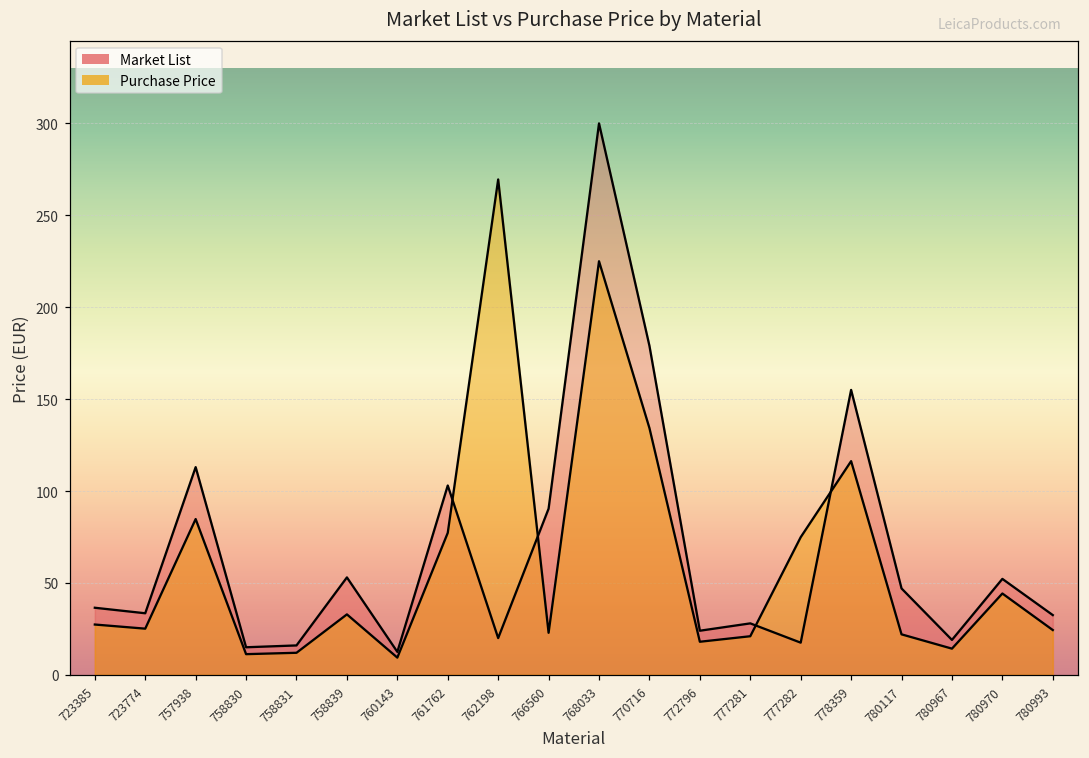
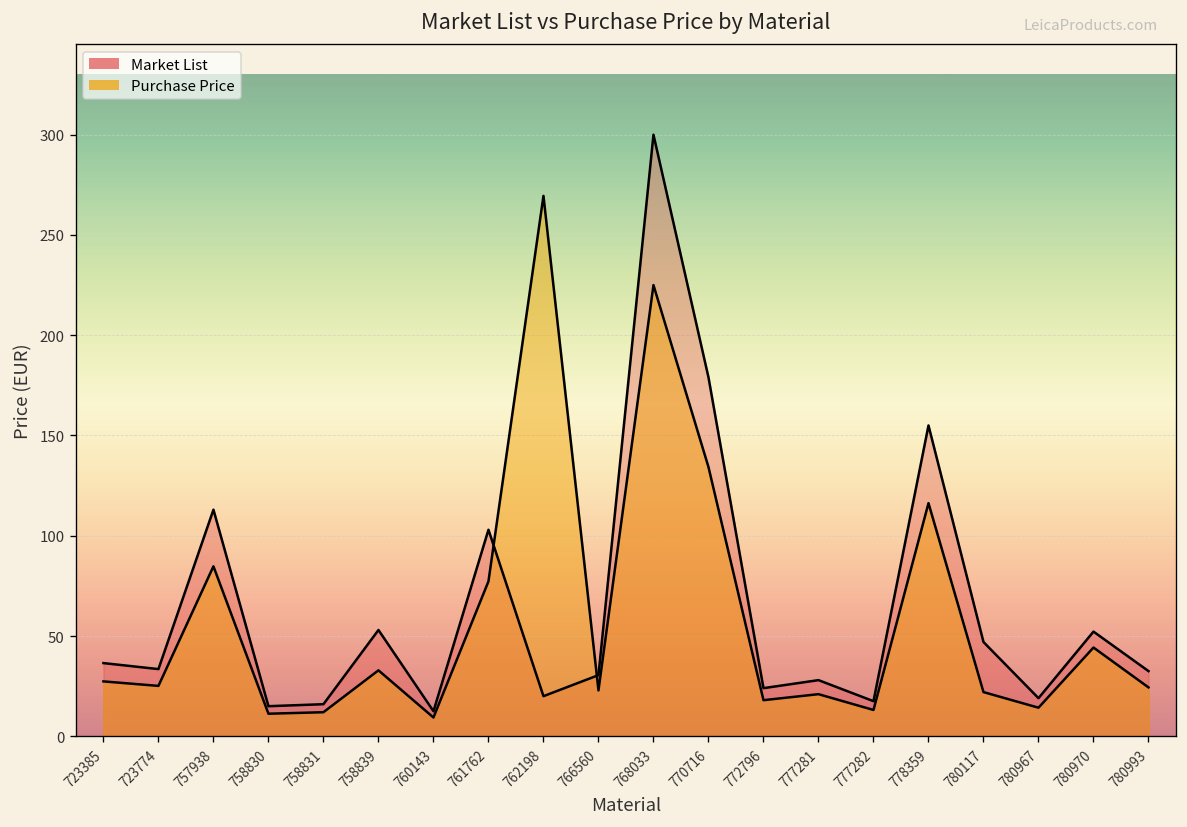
Market List, 766560: 90 -> 31
Purchase Price, 777282: 75 -> 13
